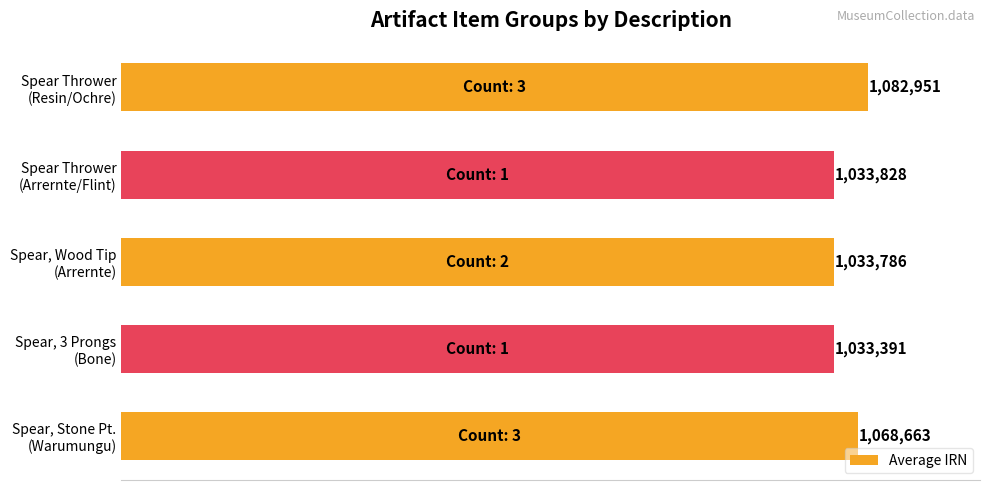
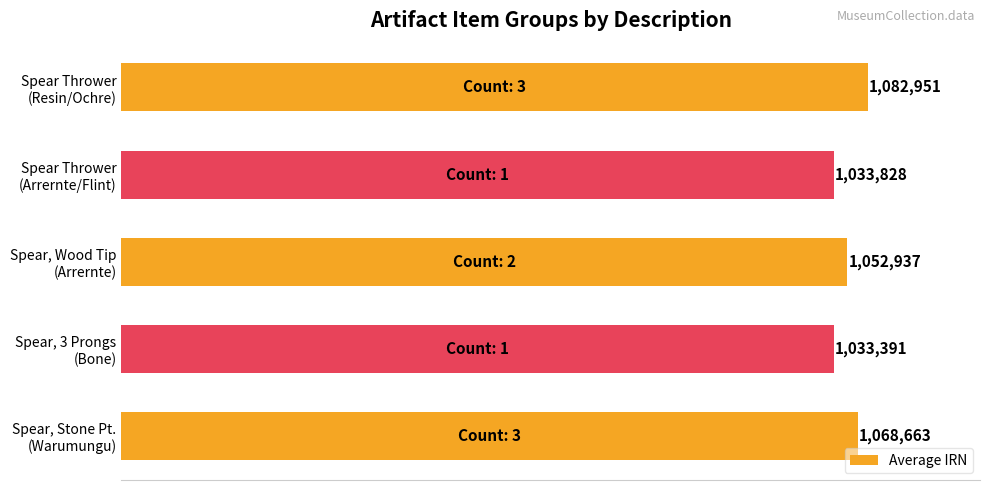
Spear, Wood Tip (Arrernte): 1,033,786 -> 1,052,937
